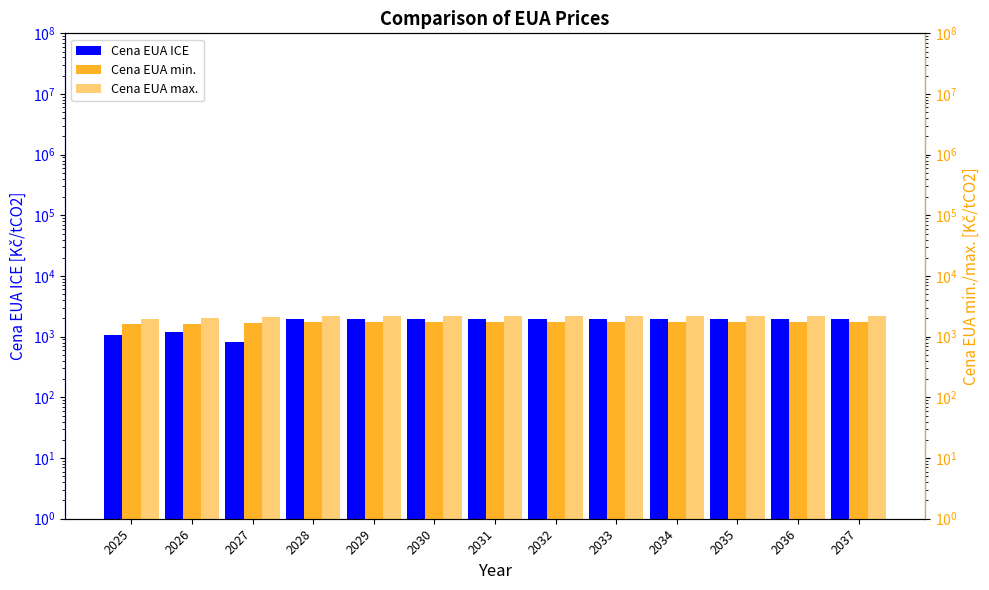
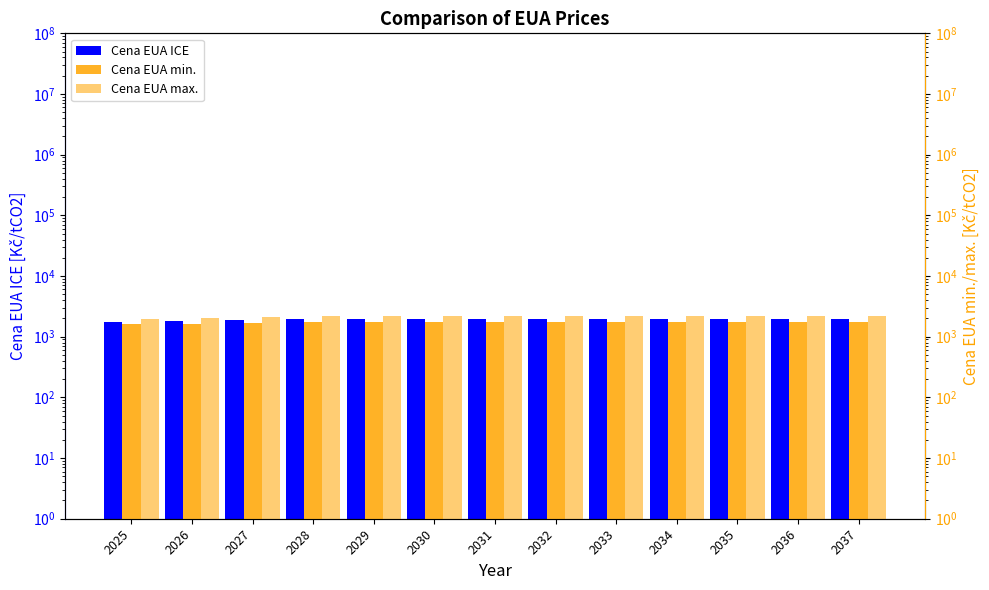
Cena EUA ICE, 2025: 1100 -> 1800
Cena EUA ICE, 2026: 1200 -> 1800
Cena EUA ICE, 2027: 800 -> 1900
